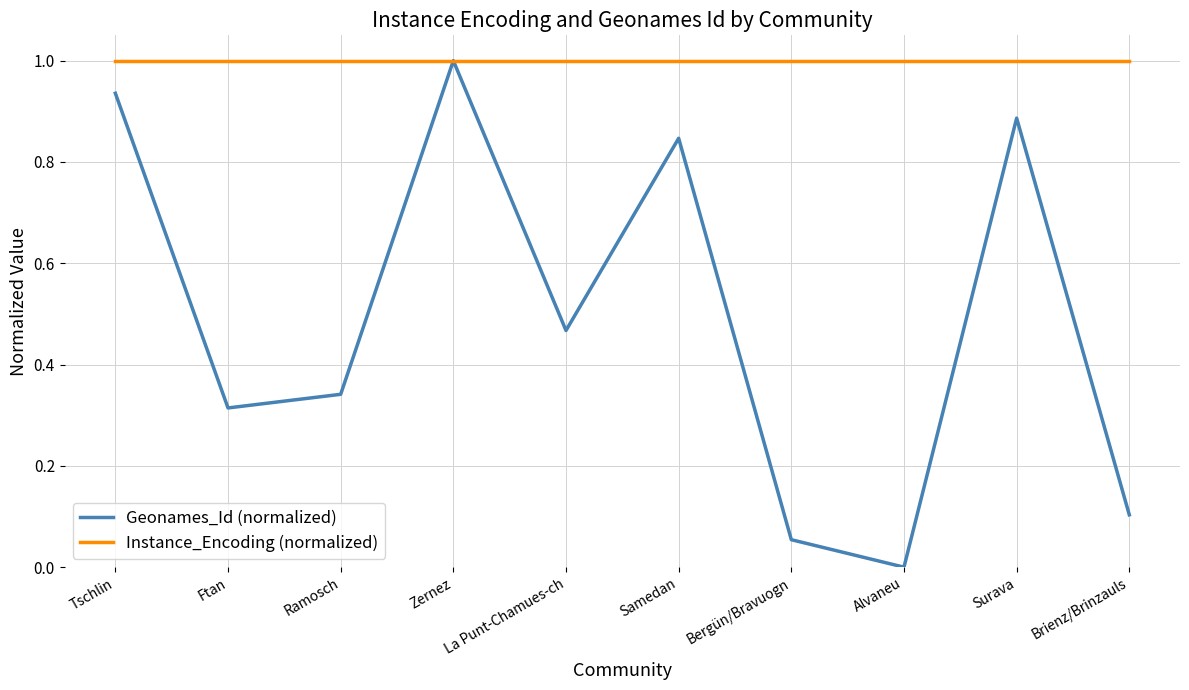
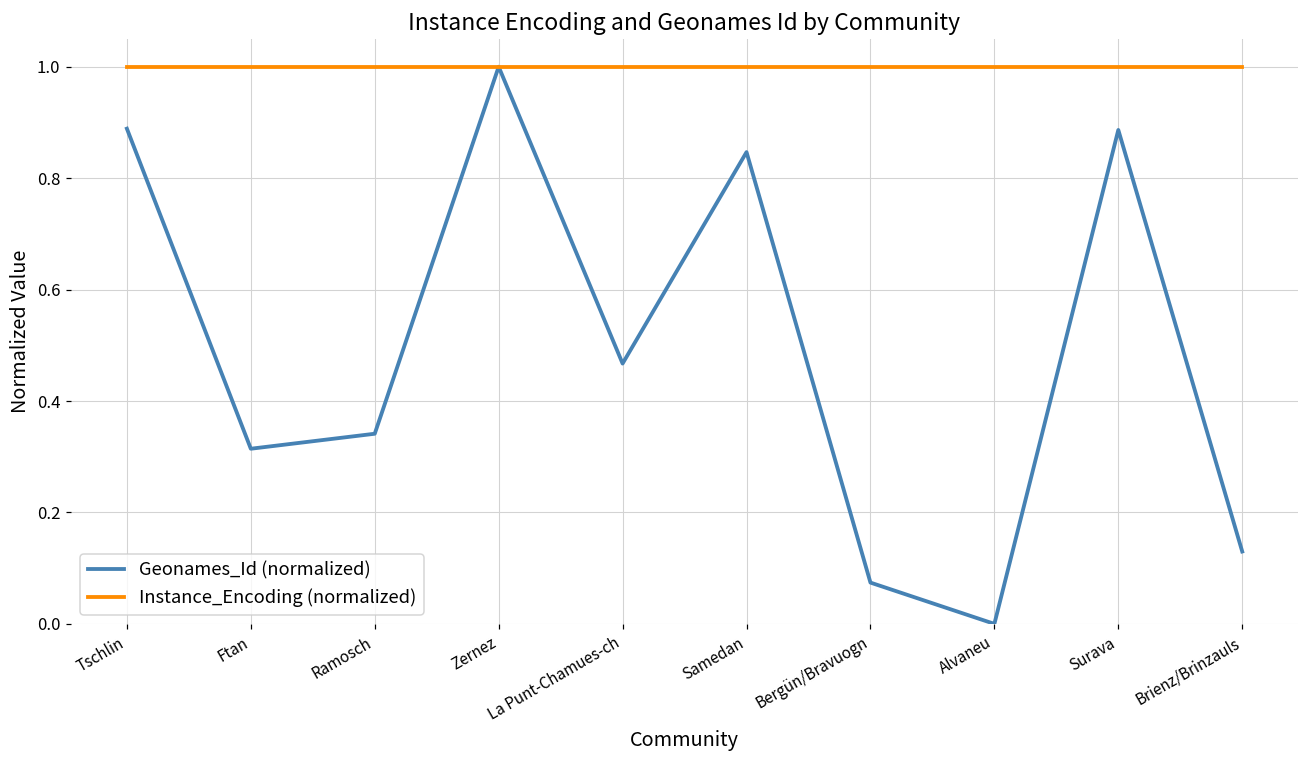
Geonames_Id (normalized), Tschlin: 0.94 -> 0.89
Geonames_Id (normalized), Bergün/Bravuogn: 0.05 -> 0.07
Geonames_Id (normalized), Brienz/Brinzauls: 0.10 -> 0.13
